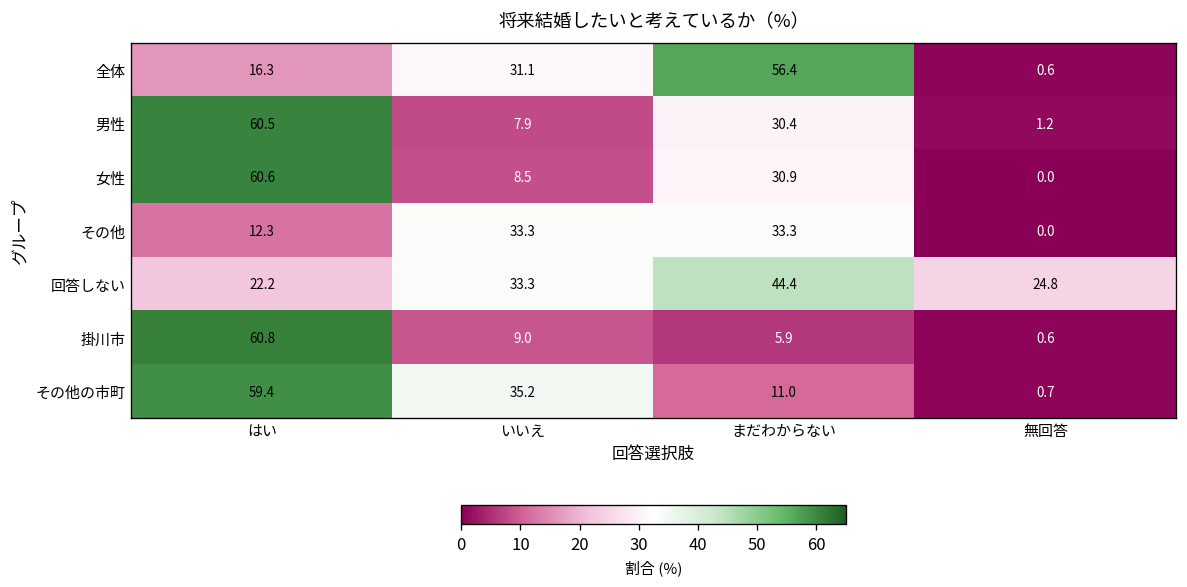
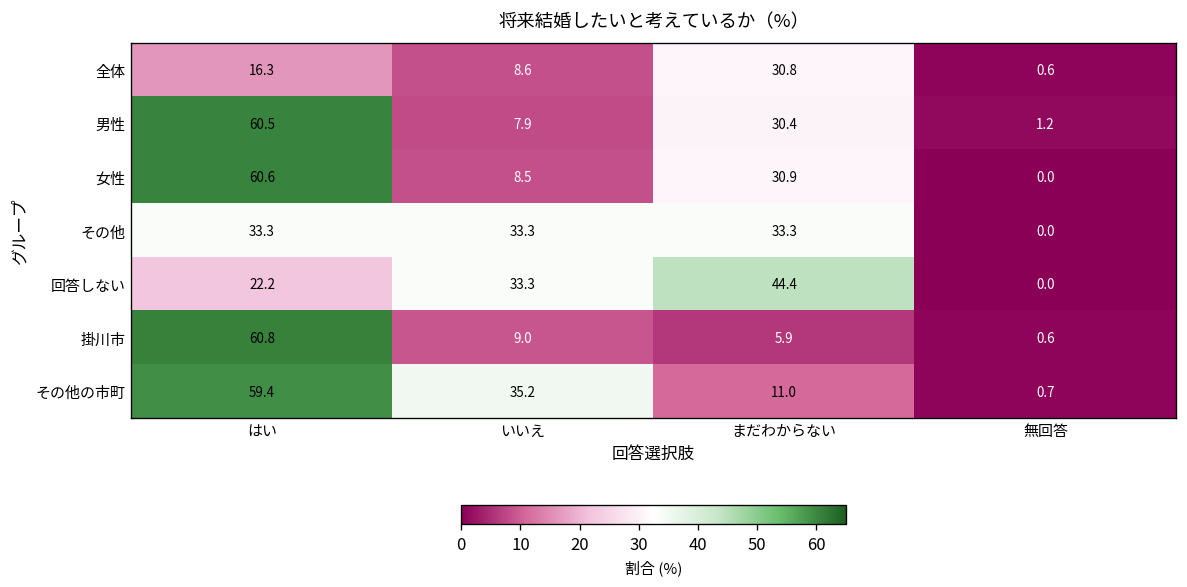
全体, いいえ: 31.1 -> 8.6
全体, まだわからない: 56.4 -> 30.8
その他, はい: 12.3 -> 33.3
回答しない, 無回答: 24.8 -> 0.0
